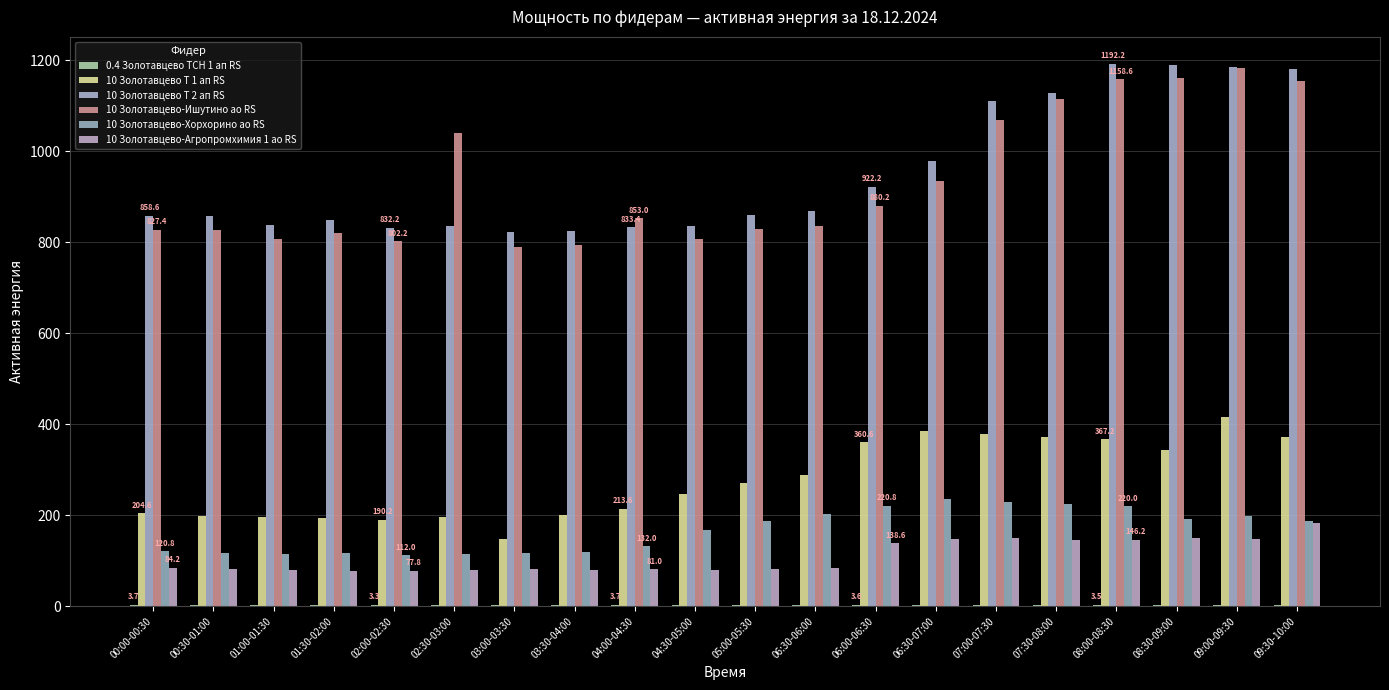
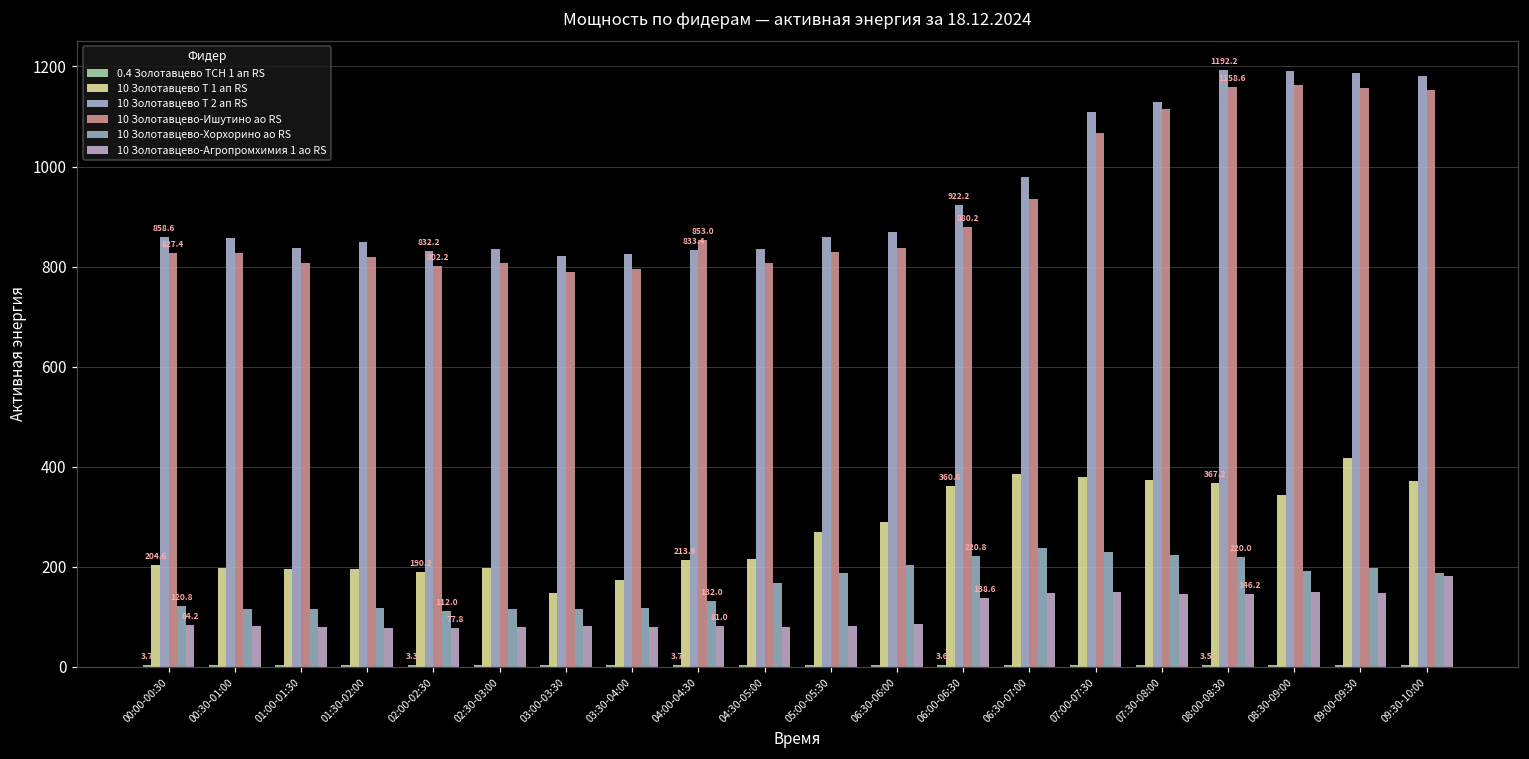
10 Золотавцево-Ишутино ао RS, 02:30-03:00: 1040 -> 810
10 Золотавцево Т 1 ап RS, 03:30-04:00: 200 -> 170
10 Золотавцево Т 1 ап RS, 04:30-05:00: 250 -> 220
10 Золотавцево-Ишутино ао RS, 09:00-09:30: 1180 -> 1160
